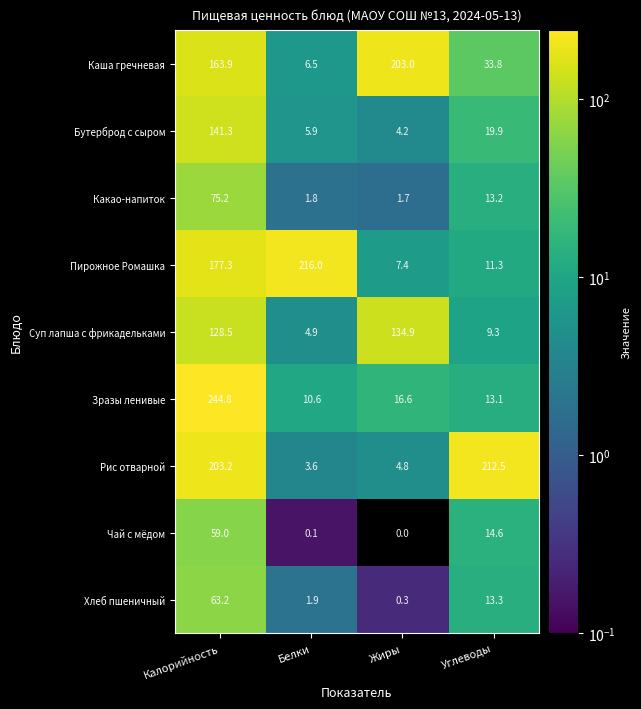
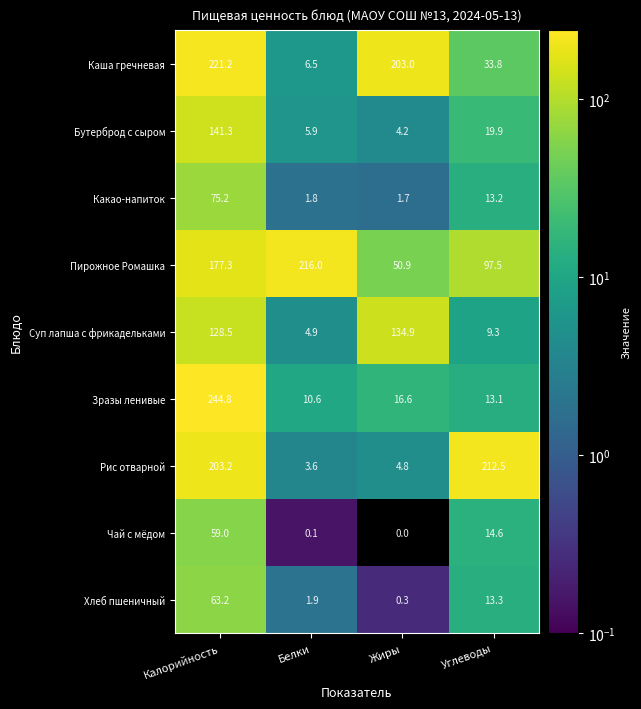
Каша гречневая, Калорийность: 163.9 -> 221.2
Пирожное Ромашка, Жиры: 7.4 -> 50.9
Пирожное Ромашка, Углеводы: 11.3 -> 97.5
